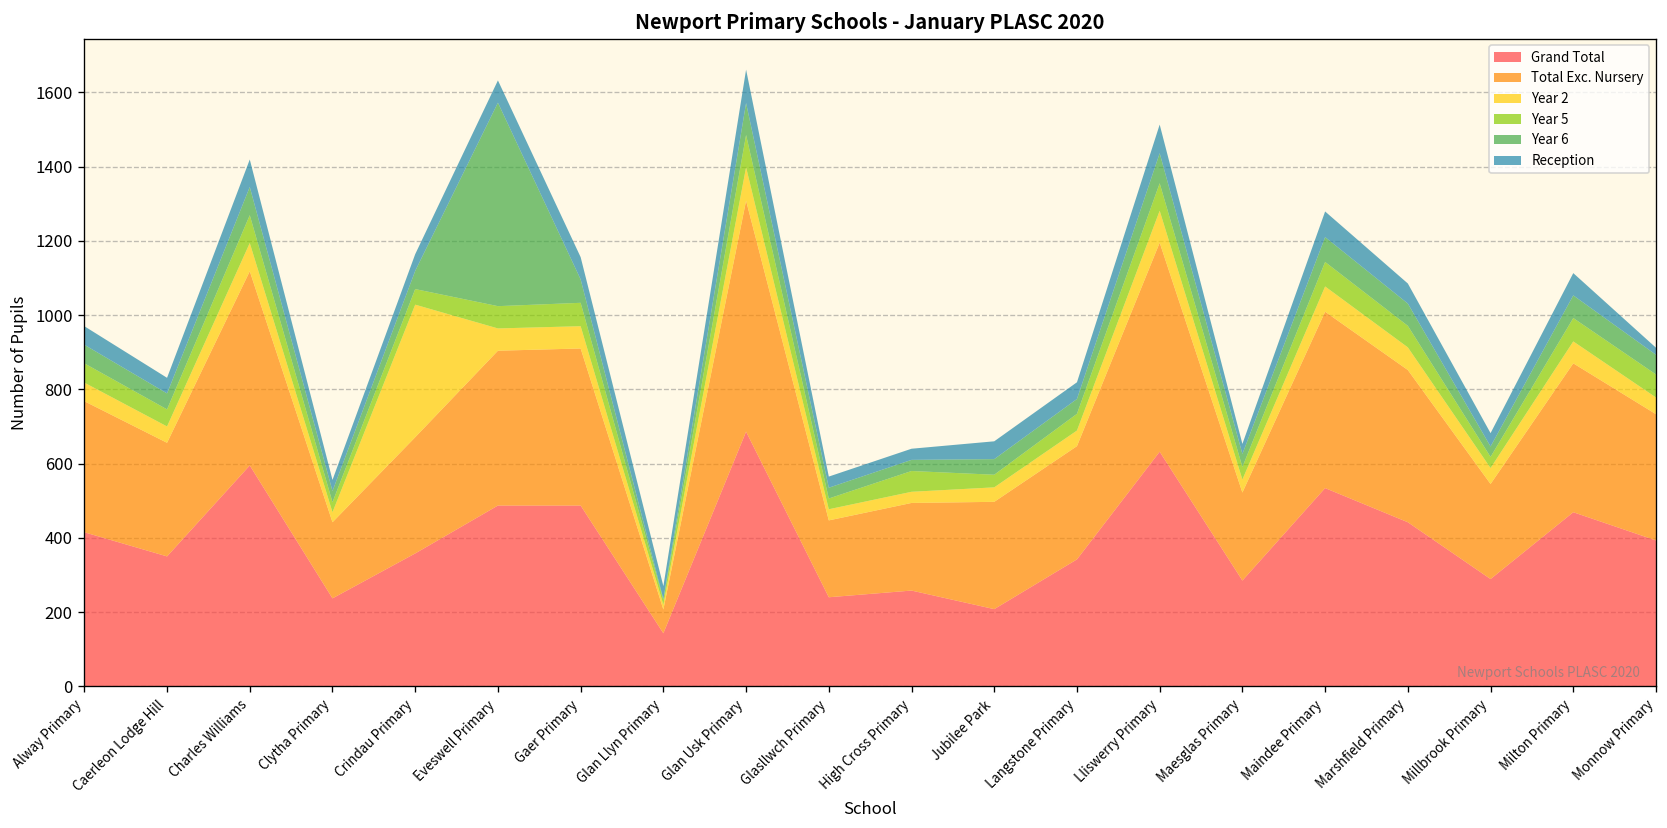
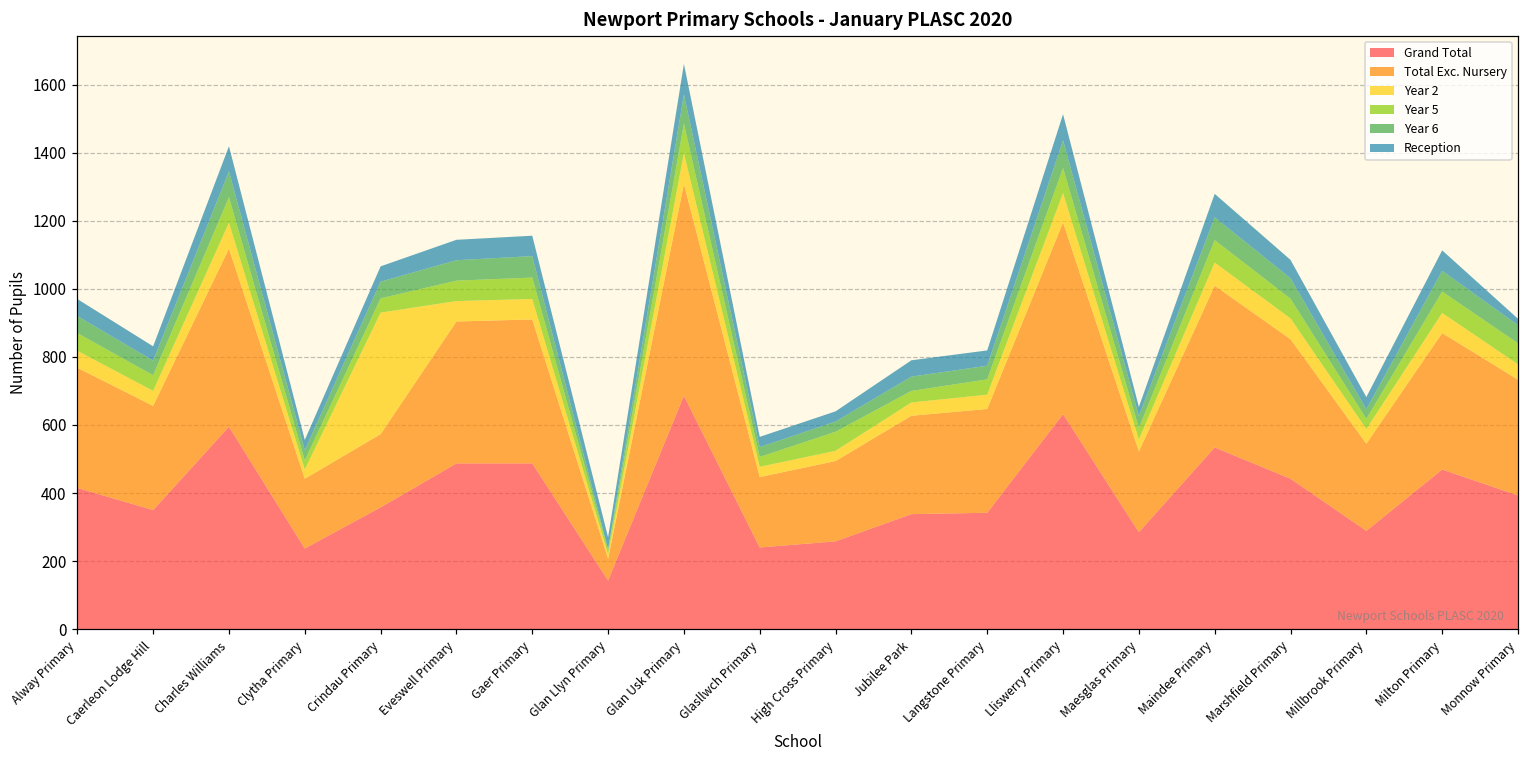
Total Exc. Nursery, Crindau Primary: 310 -> 220
Year 6, Eveswell Primary: 550 -> 60
Grand Total, Jubilee Park: 210 -> 340
